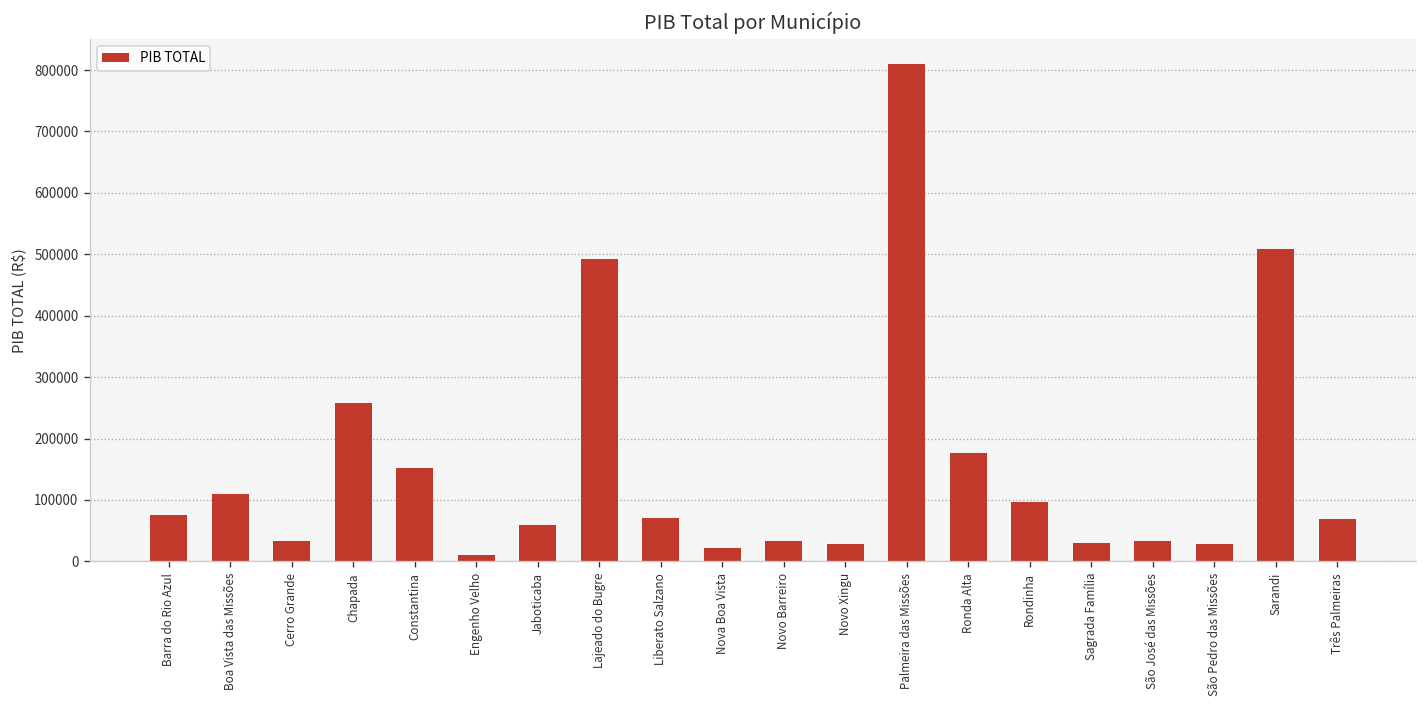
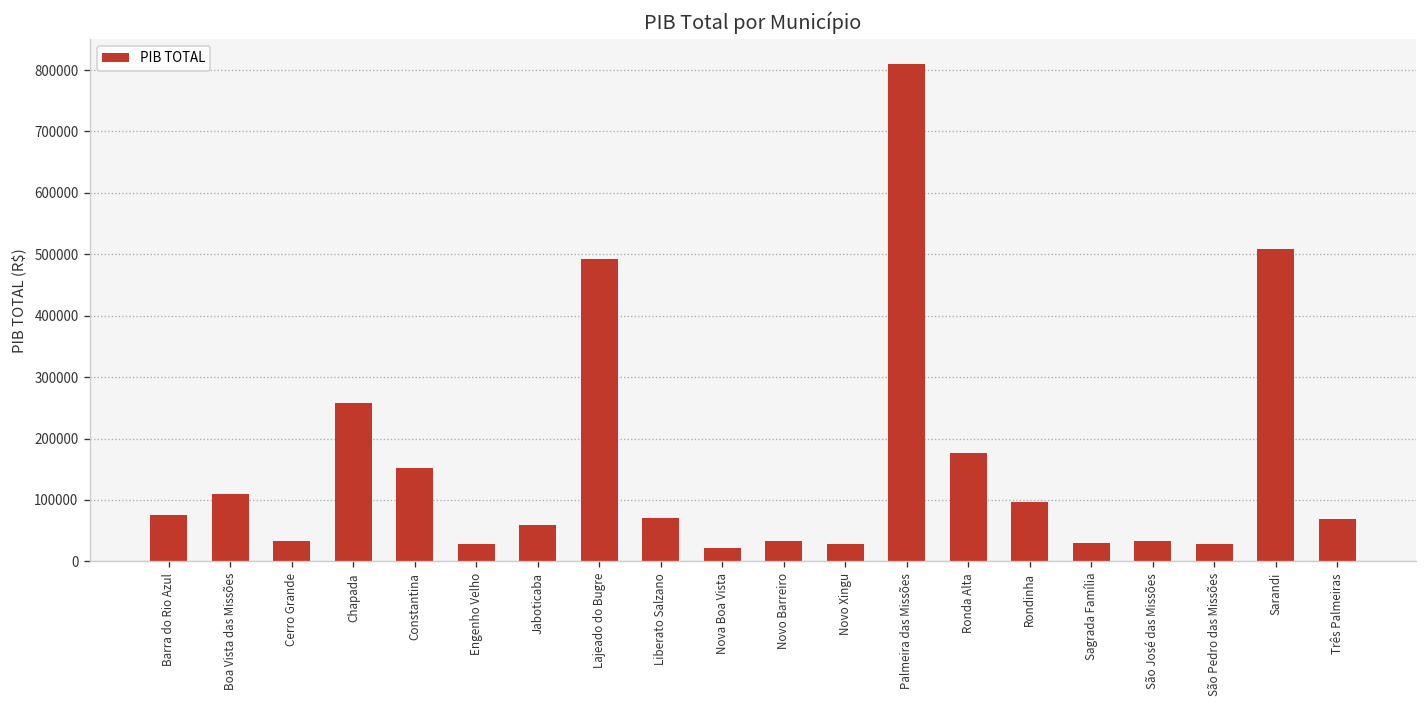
Engenho Velho: 10000 -> 30000
